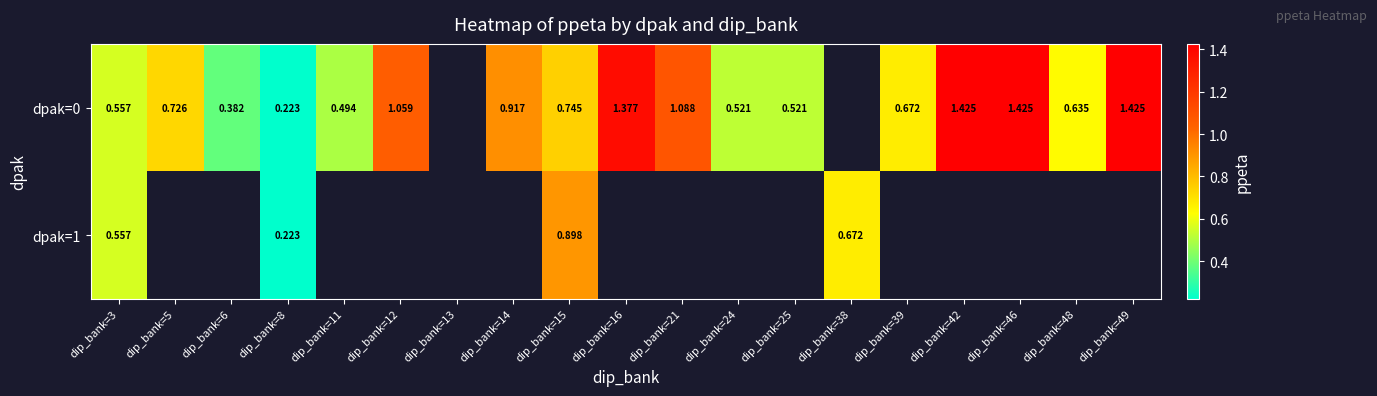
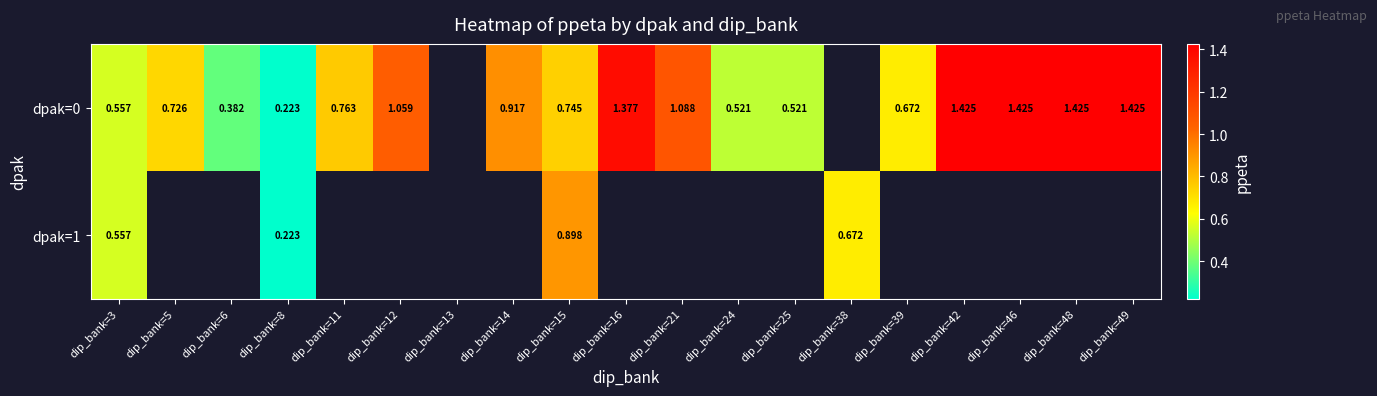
dpak=0, dip_bank=11: 0.494 -> 0.763
dpak=0, dip_bank=48: 0.635 -> 1.425
